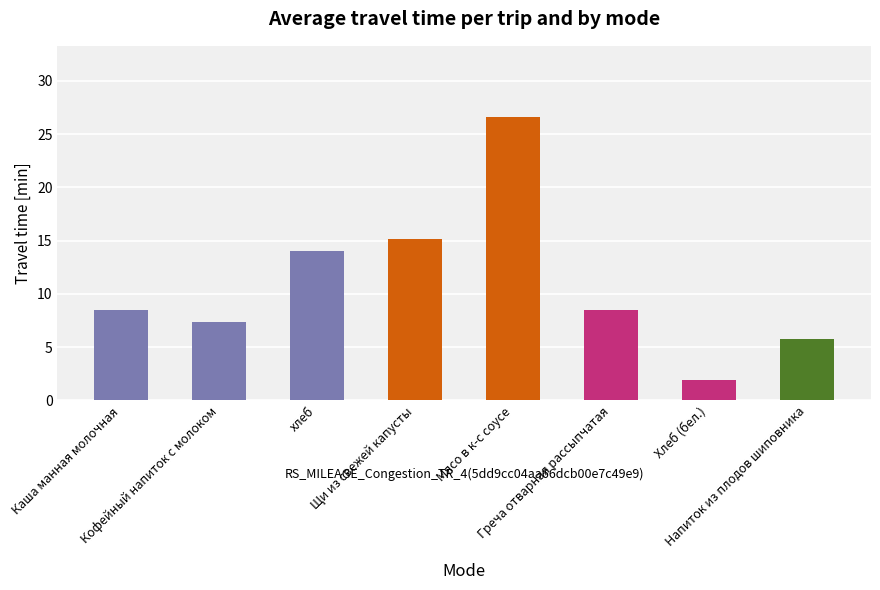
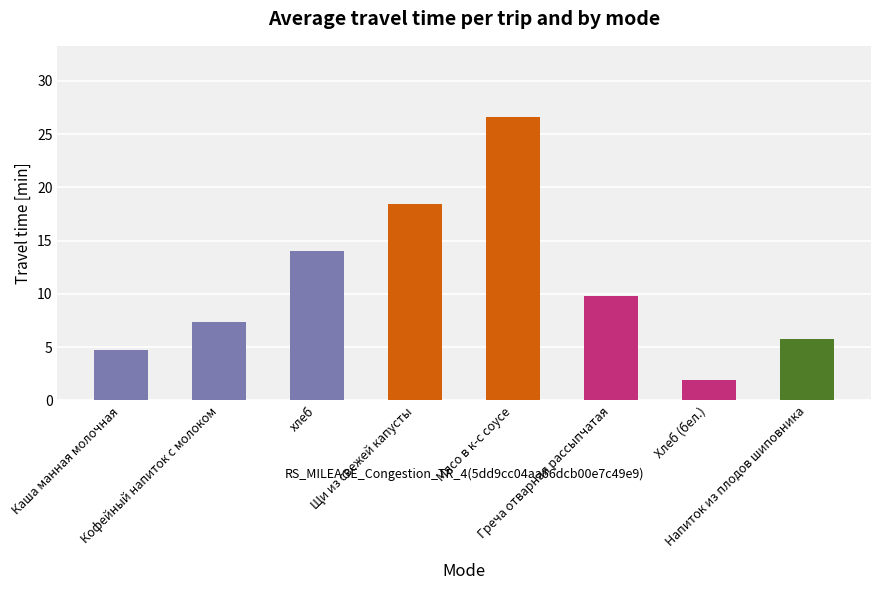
Каша манная молочная: 8.5 -> 4.7
Щи из свежей капусты: 15.2 -> 18.5
Греча отварная рассыпчатая: 8.5 -> 9.8
